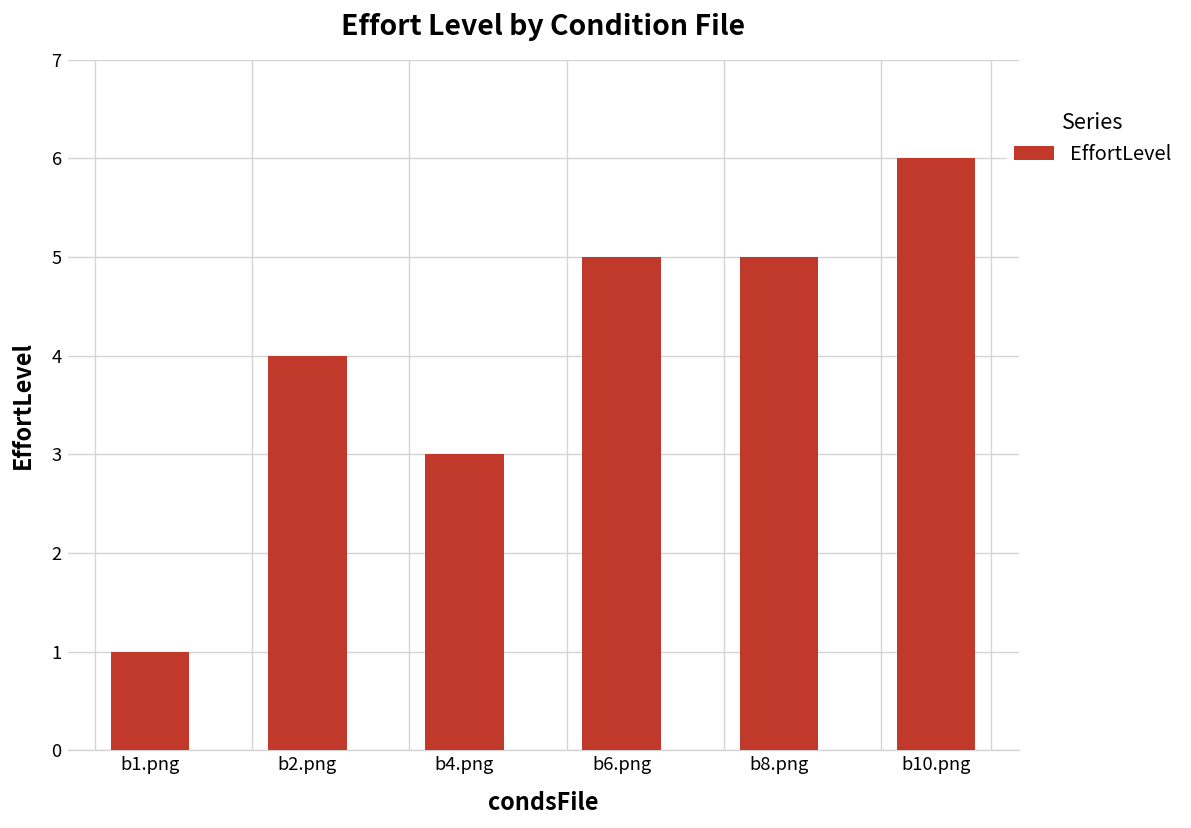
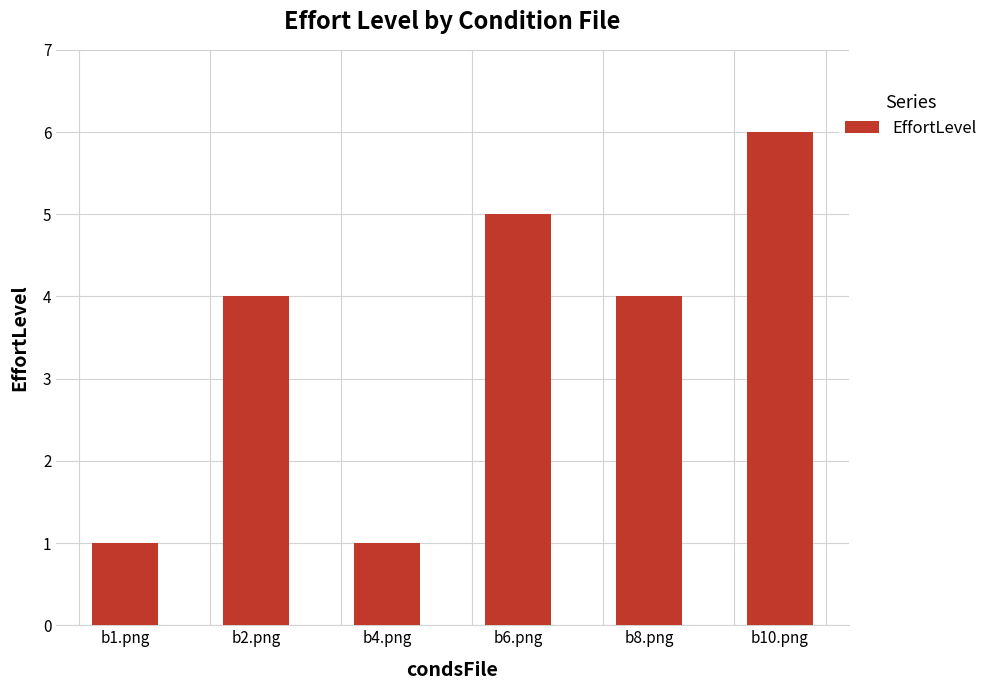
b4.png: 3 -> 1
b8.png: 5 -> 4
